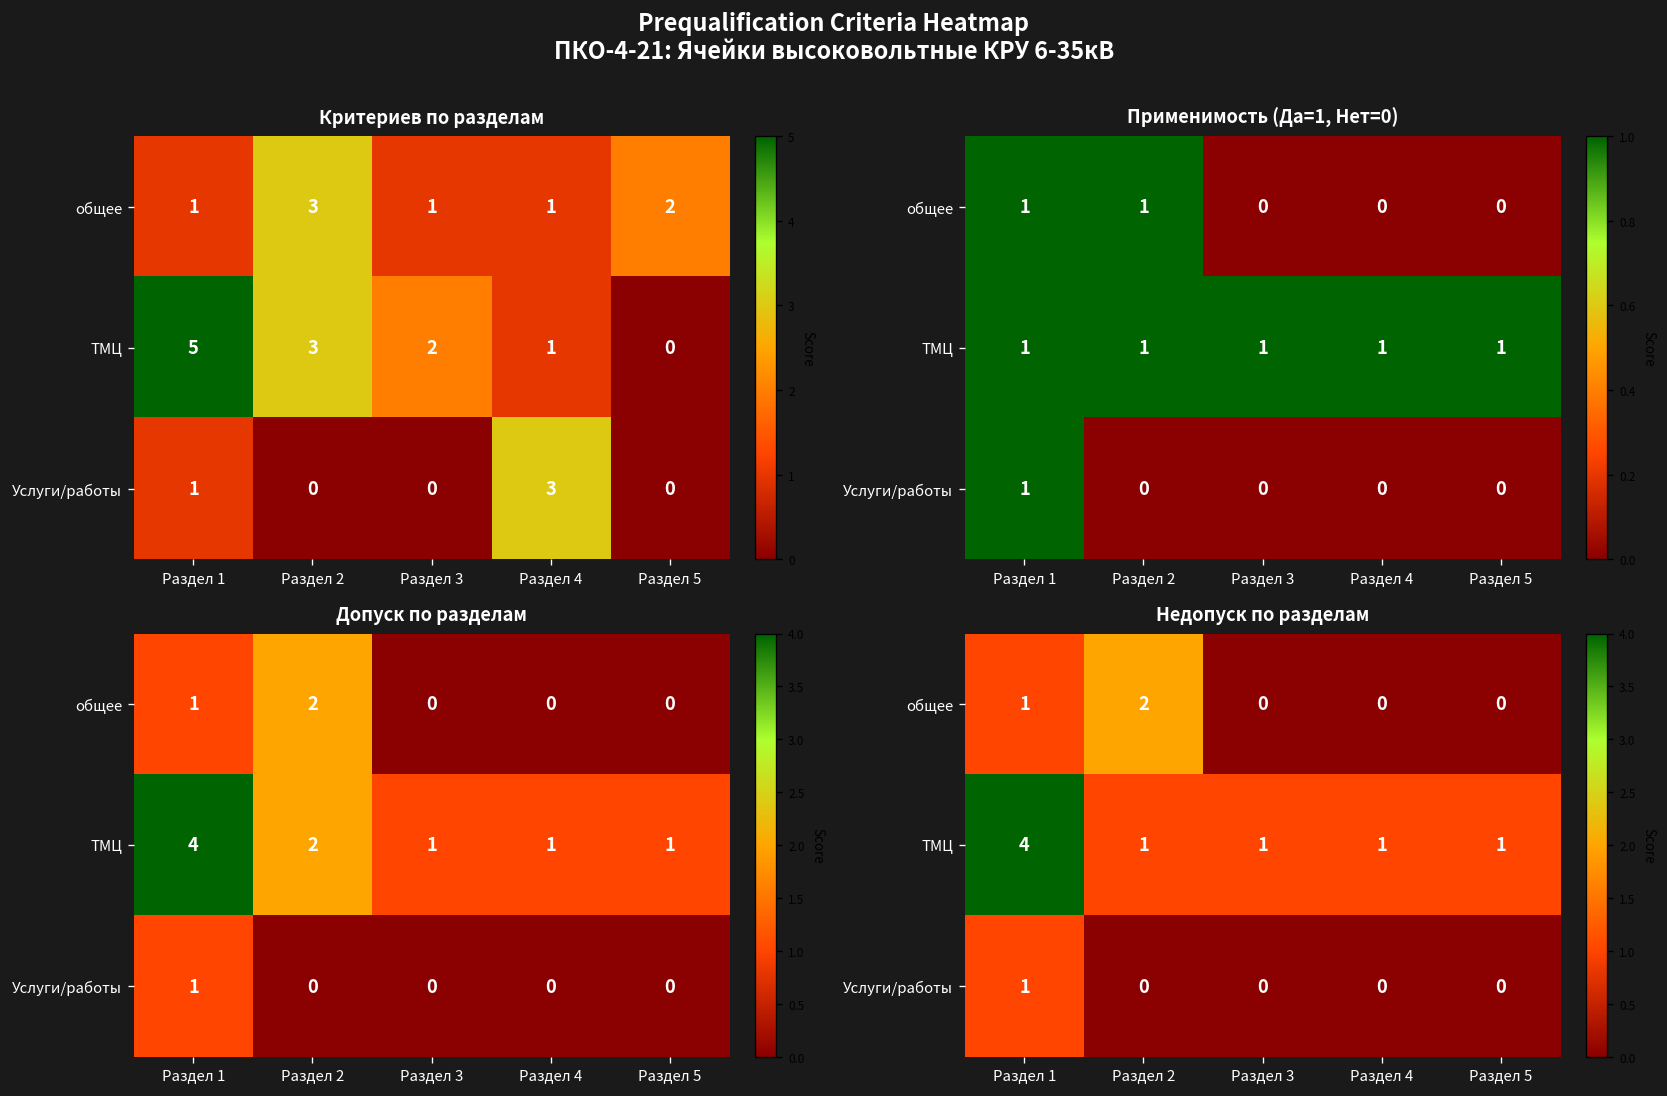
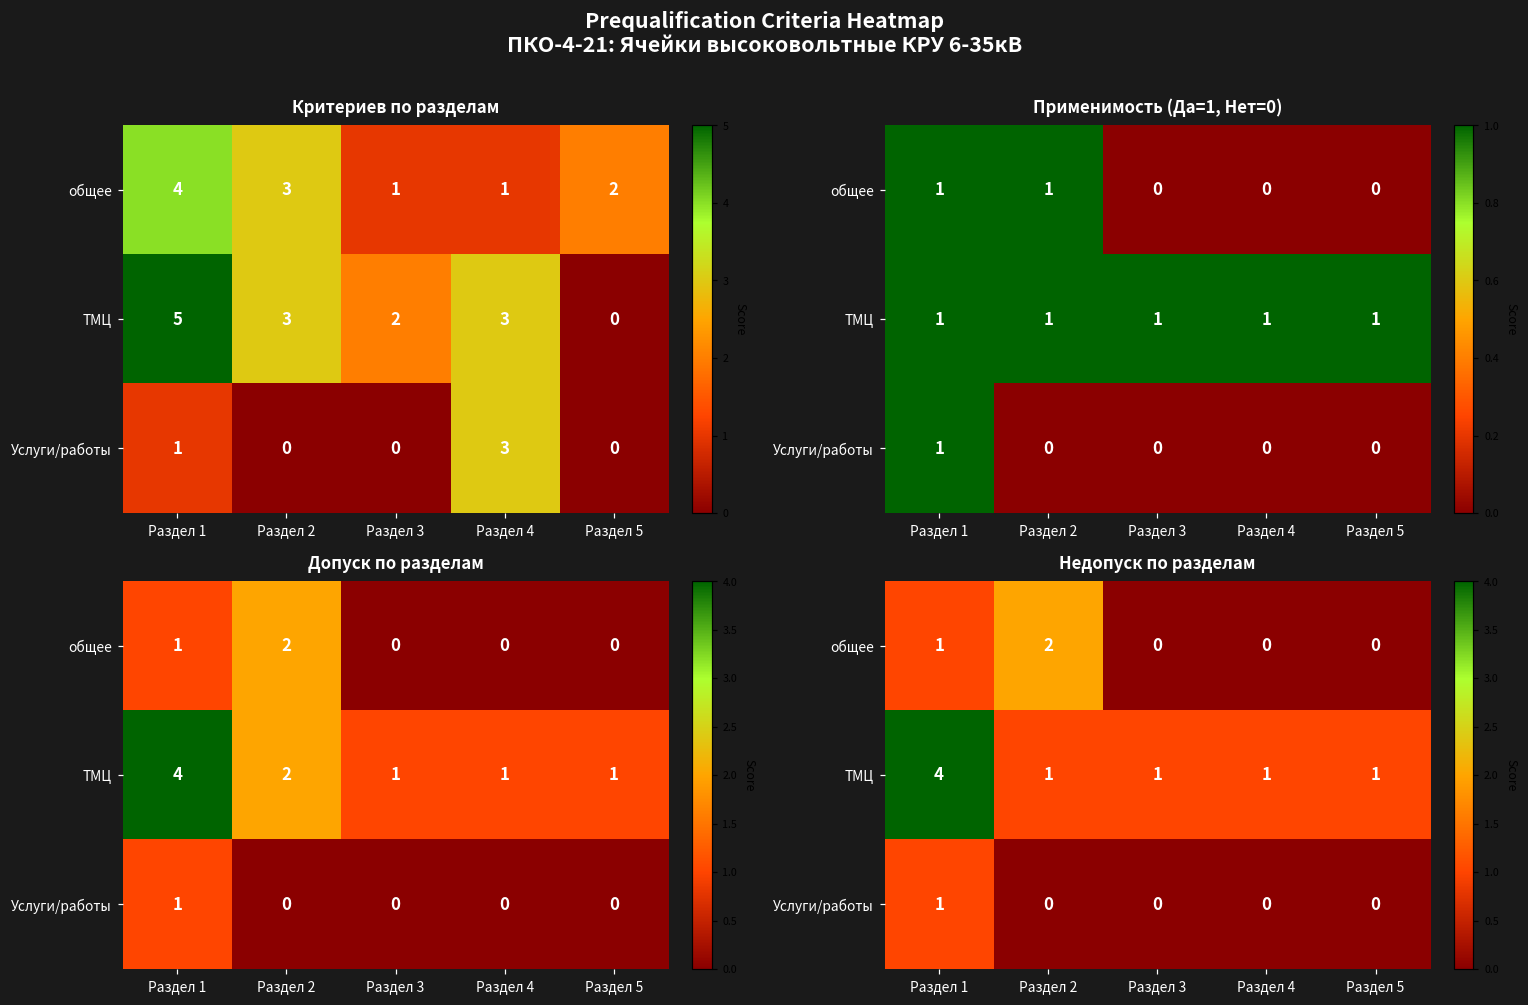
Критериев по разделам, общее, Раздел 1: 1 -> 4
Критериев по разделам, ТМЦ, Раздел 4: 1 -> 3
